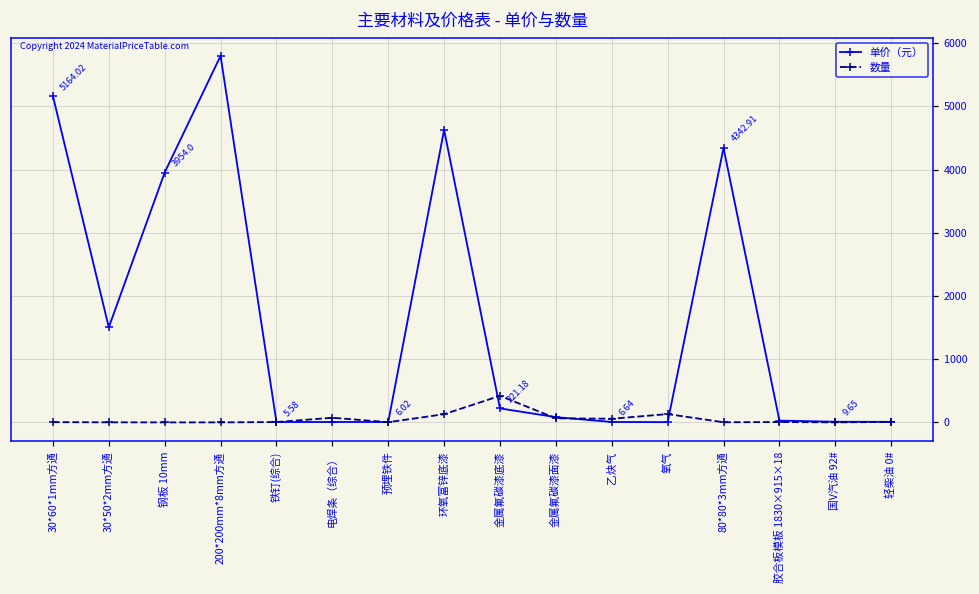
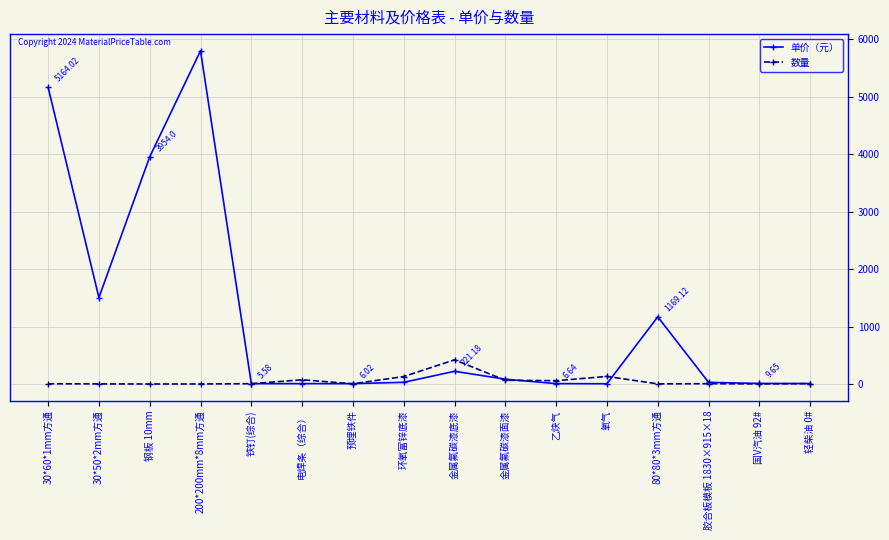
单价（元）, 环氧富锌底漆: 4600 -> 0
单价（元）, 80*80*3mm方通: 4342.91 -> 1169.12
